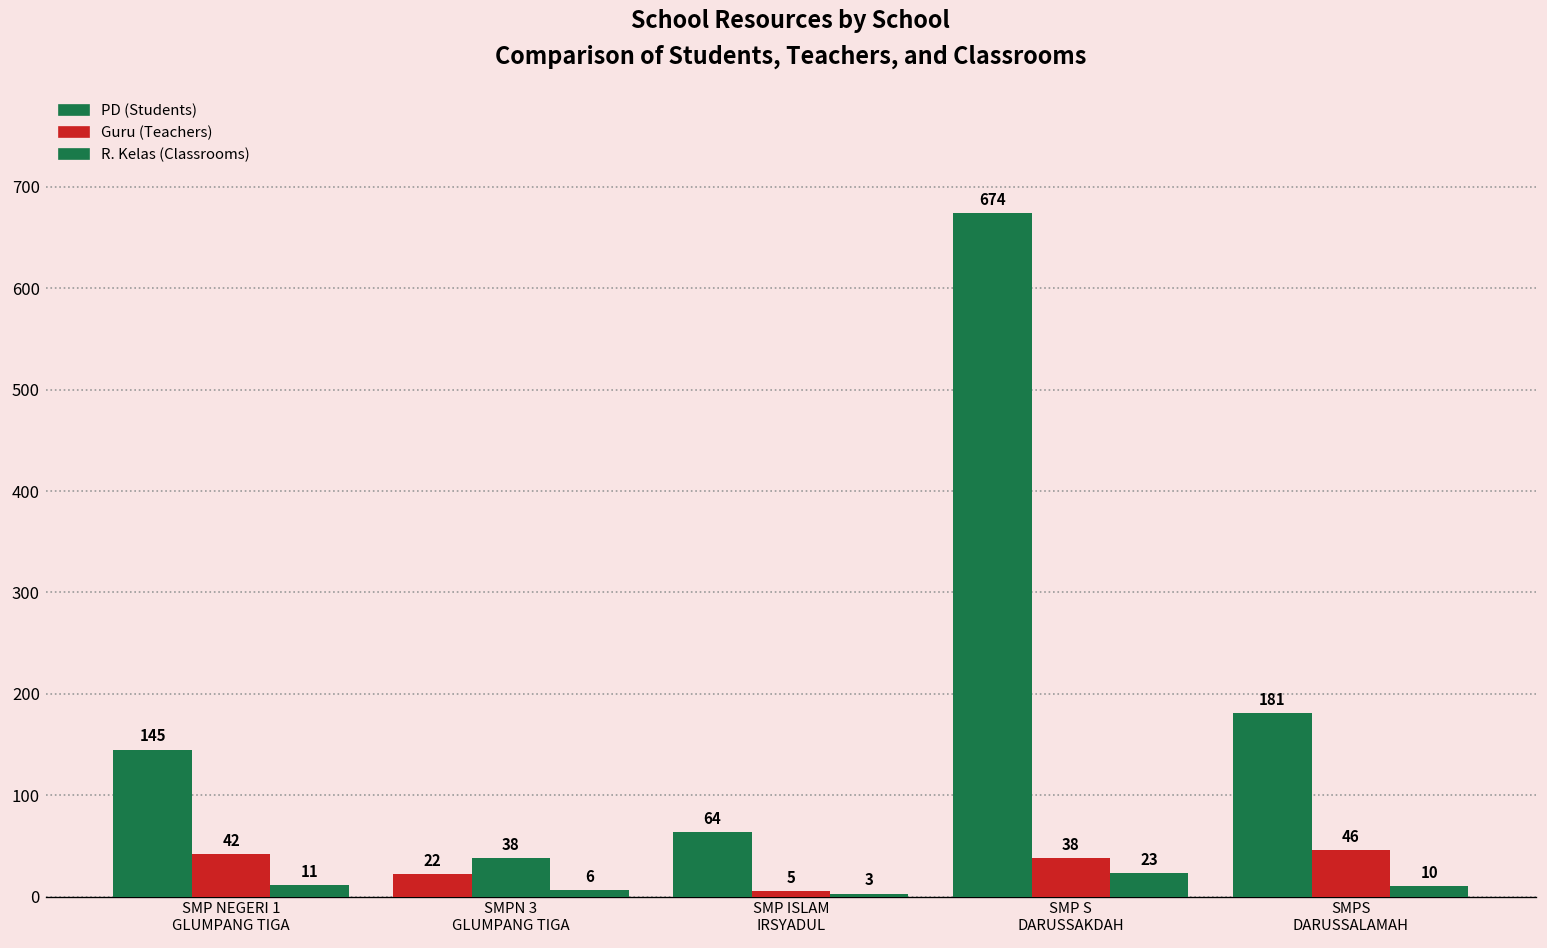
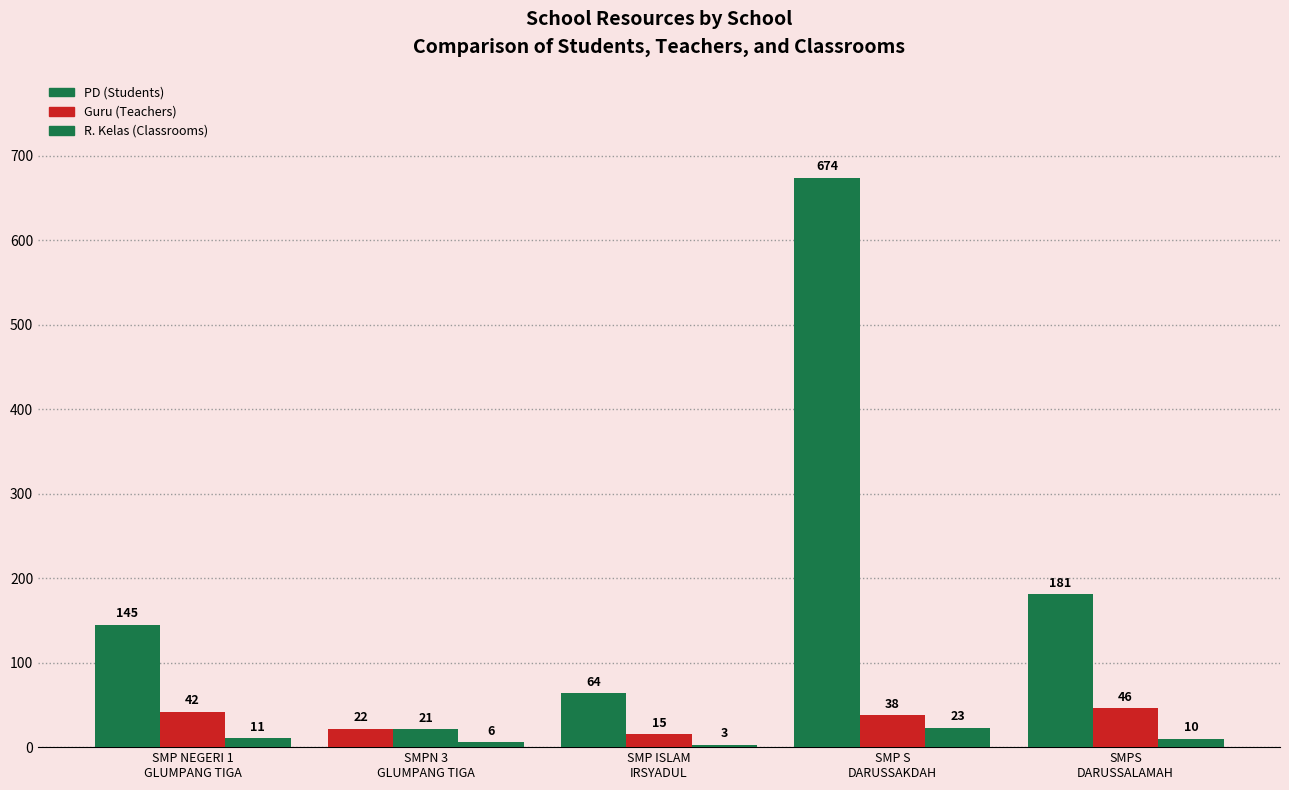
Guru (Teachers), SMPN 3 GLUMPANG TIGA: 38 -> 21
Guru (Teachers), SMP ISLAM IRSYADUL: 5 -> 15
